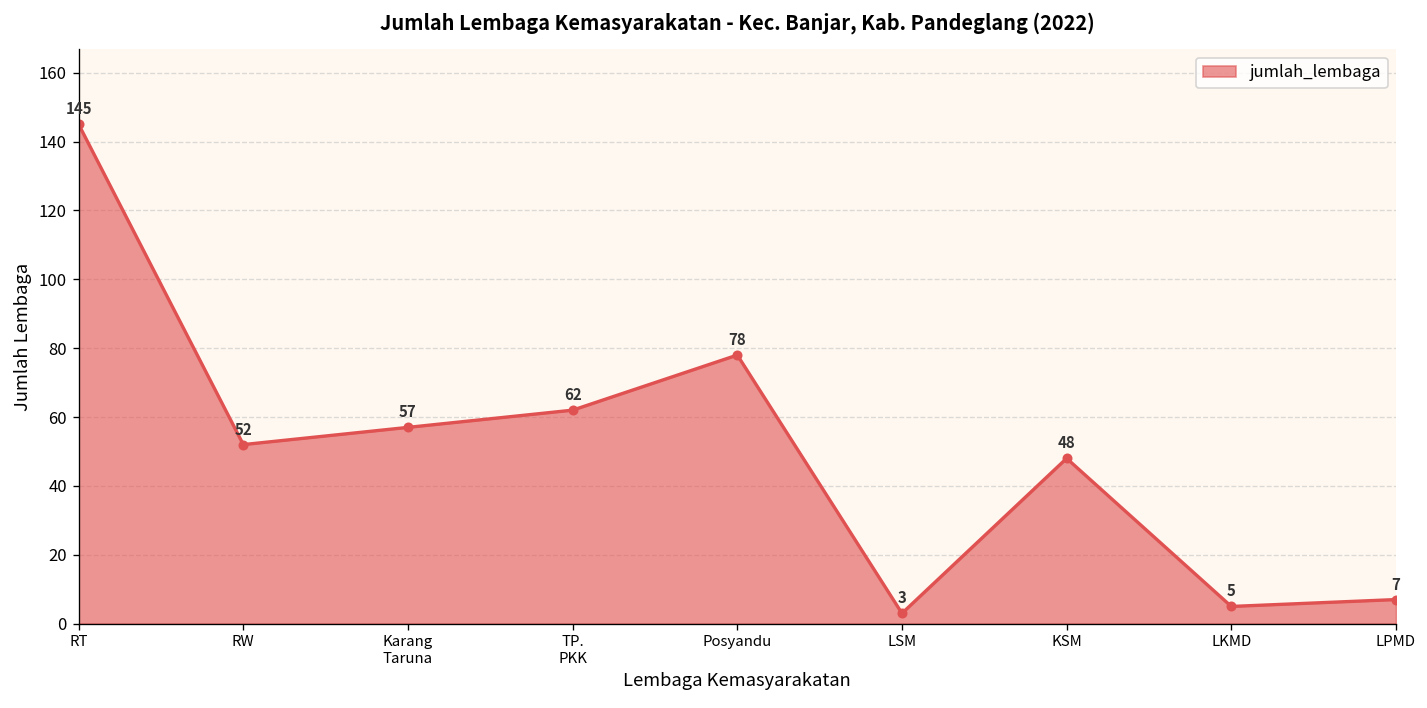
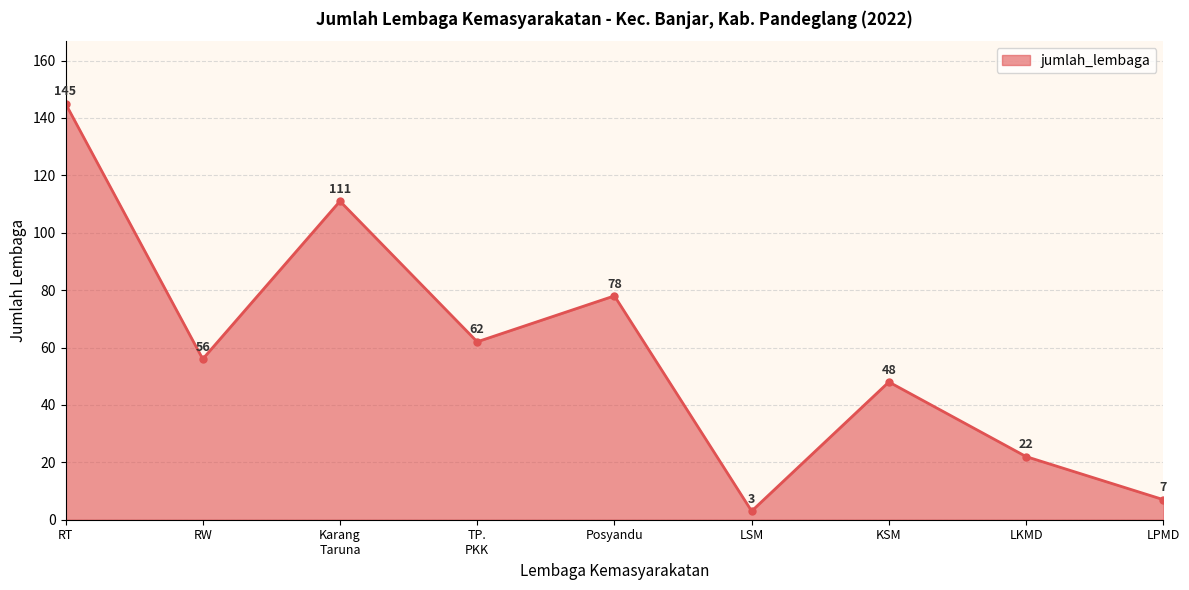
RW: 52 -> 56
Karang Taruna: 57 -> 111
LKMD: 5 -> 22
